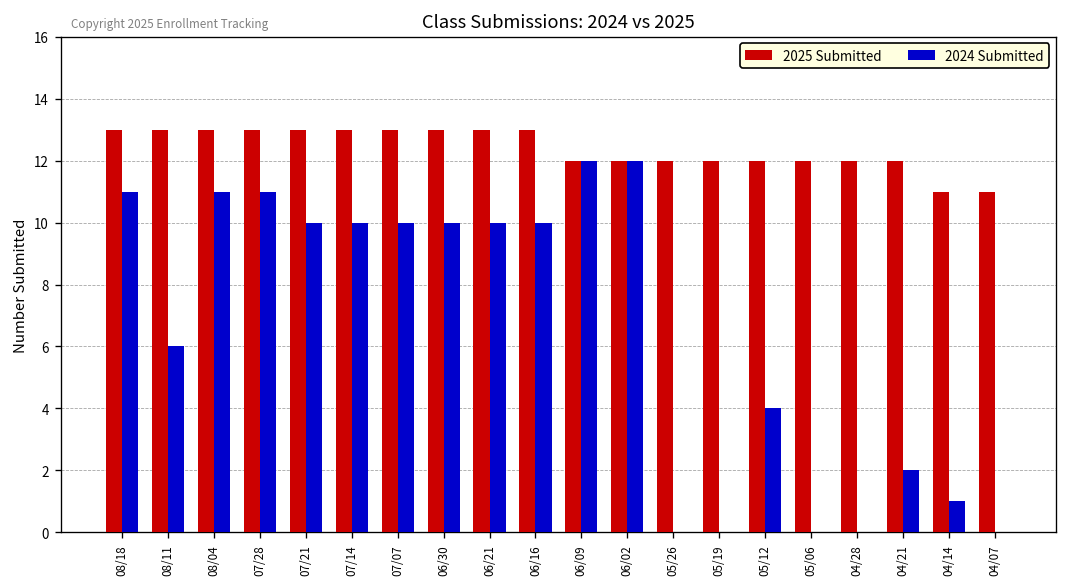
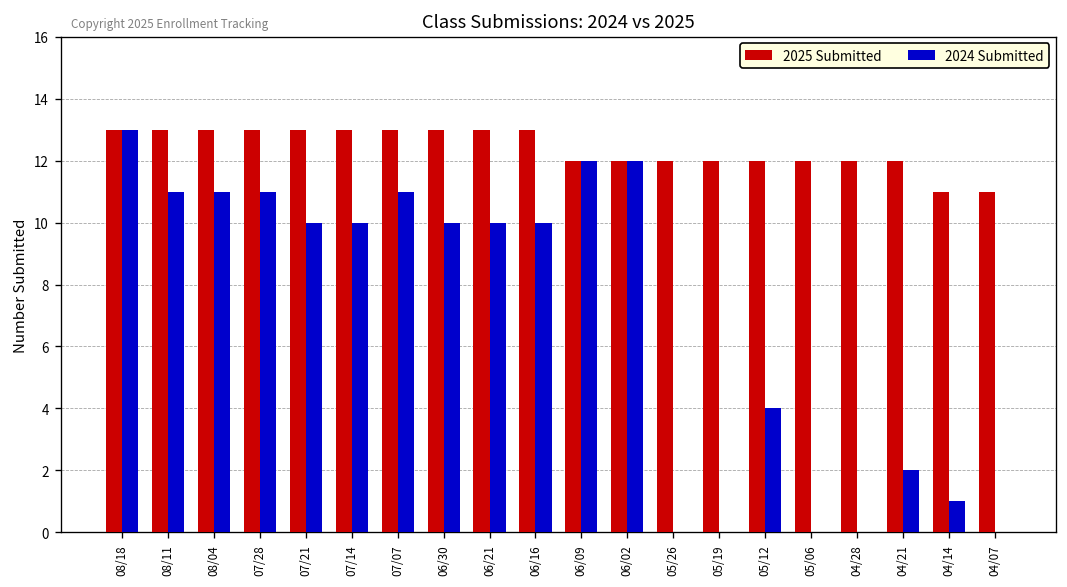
2024 Submitted, 08/18: 11 -> 13
2024 Submitted, 08/11: 6 -> 11
2024 Submitted, 07/07: 10 -> 11
